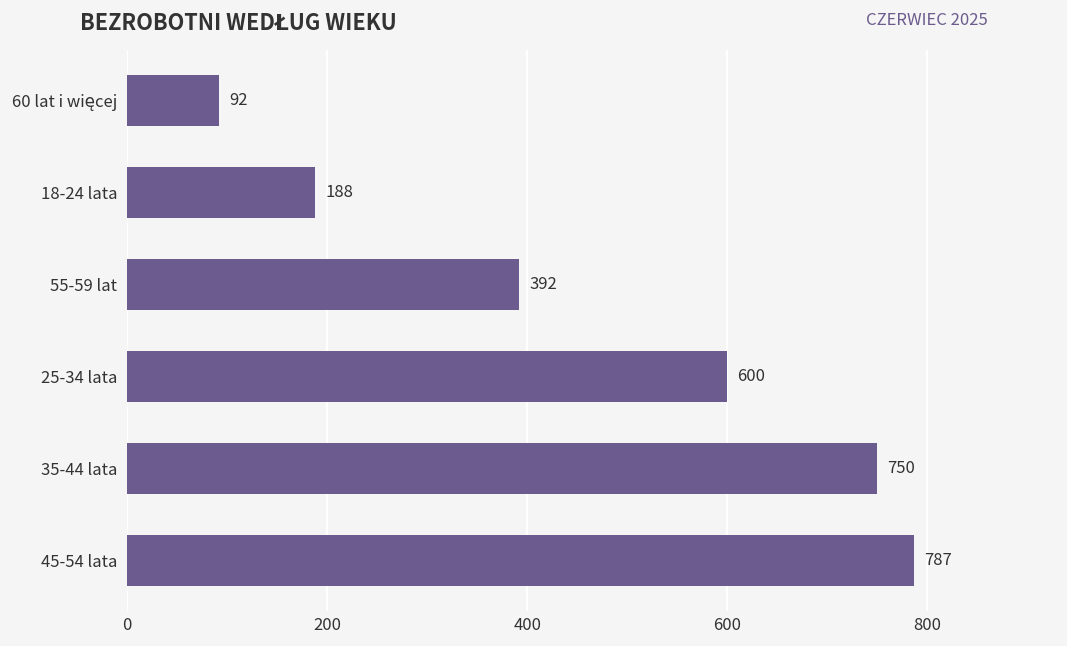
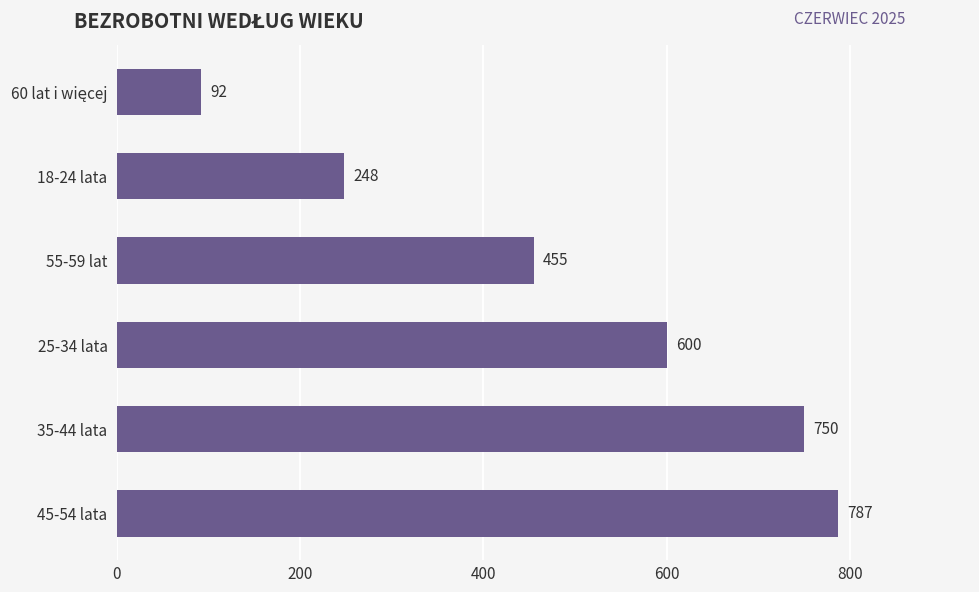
18-24 lata: 188 -> 248
55-59 lat: 392 -> 455
